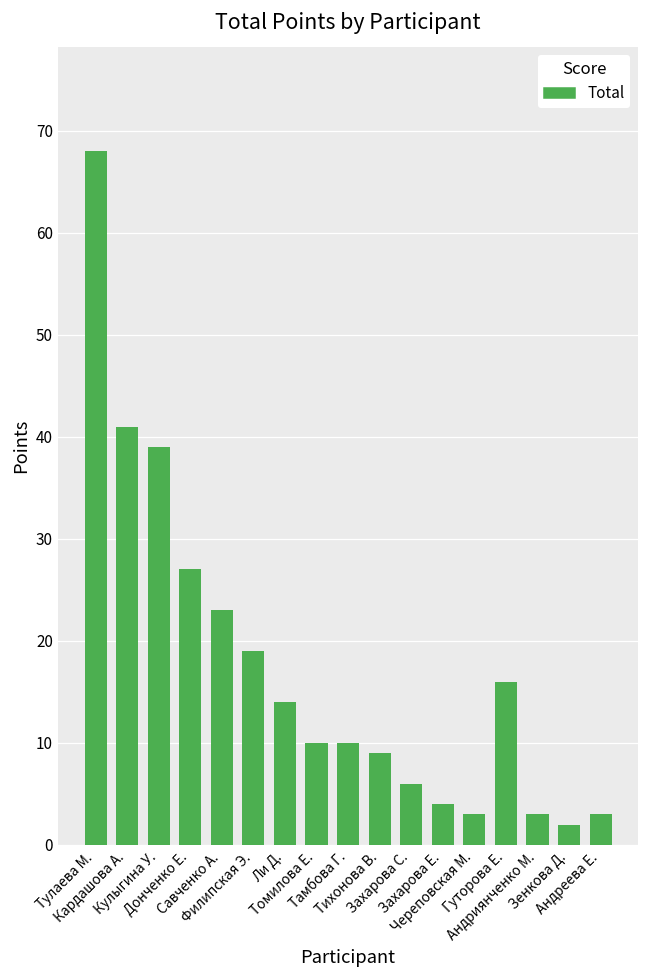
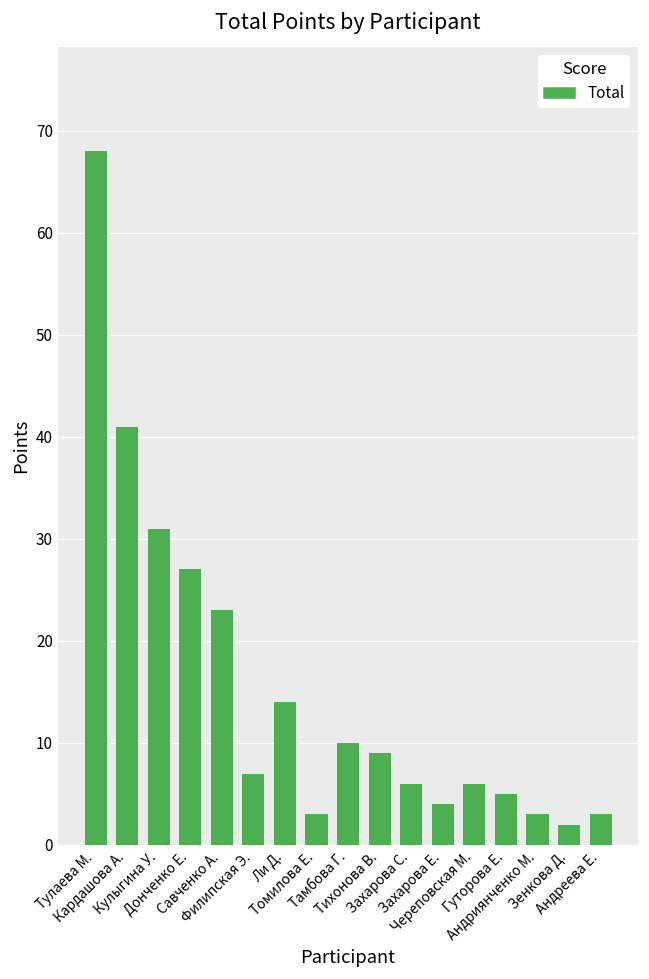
Кулыгина У.: 39 -> 31
Филипская Э.: 19 -> 7
Томилова Е.: 10 -> 3
Череповская М.: 3 -> 6
Гуторова Е.: 16 -> 5
